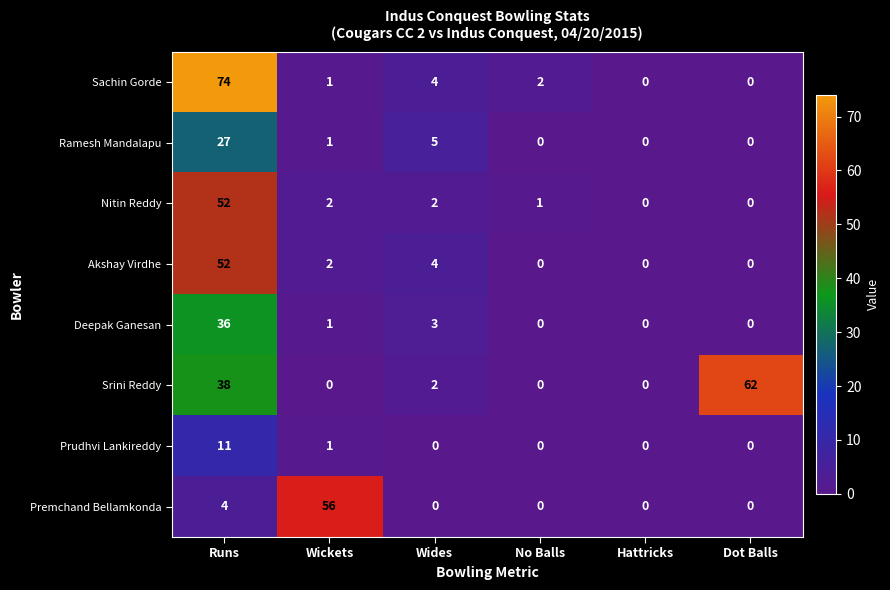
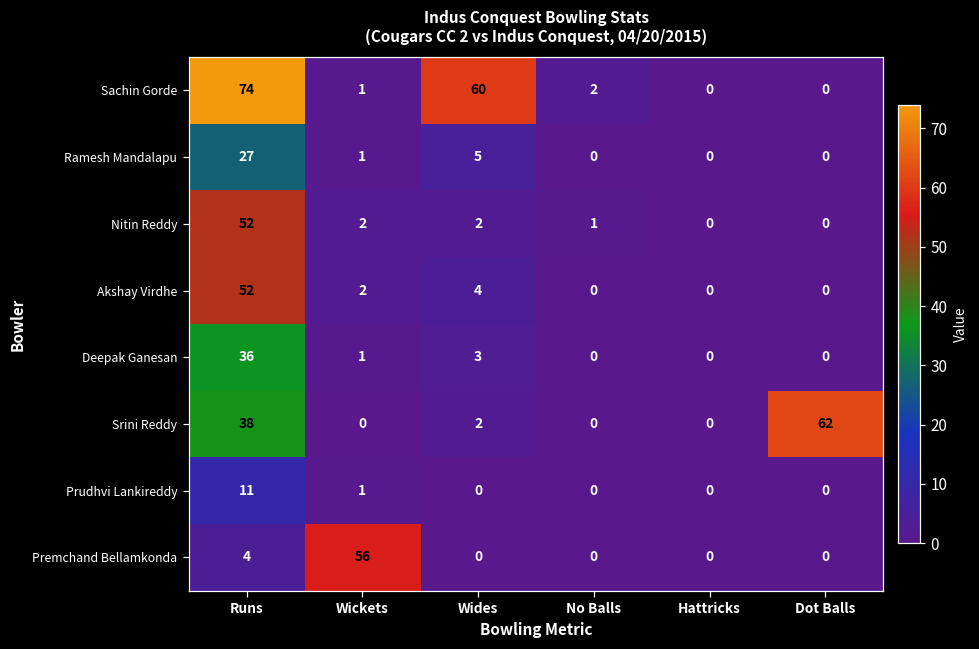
Sachin Gorde, Wides: 4 -> 60
